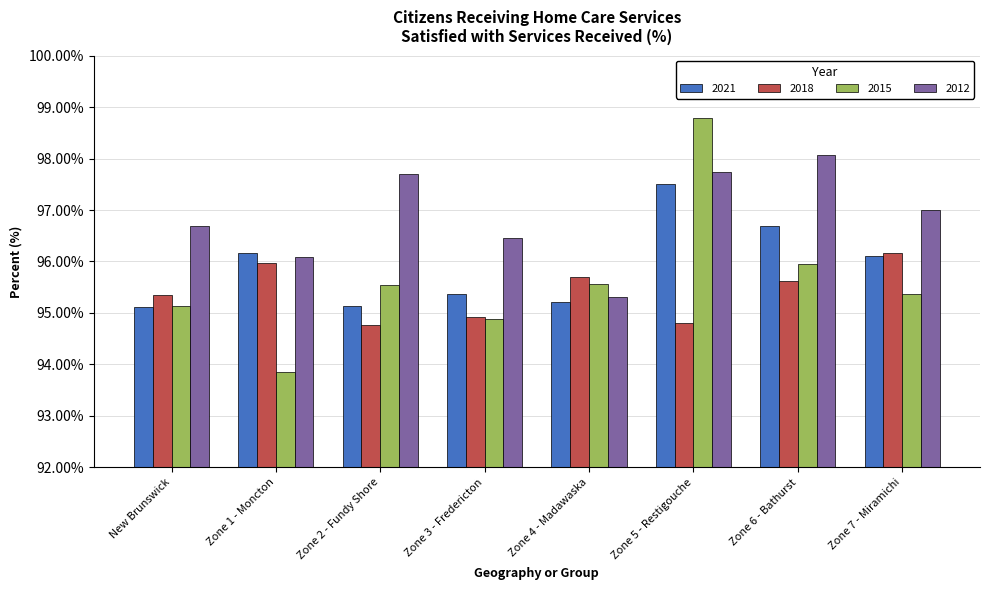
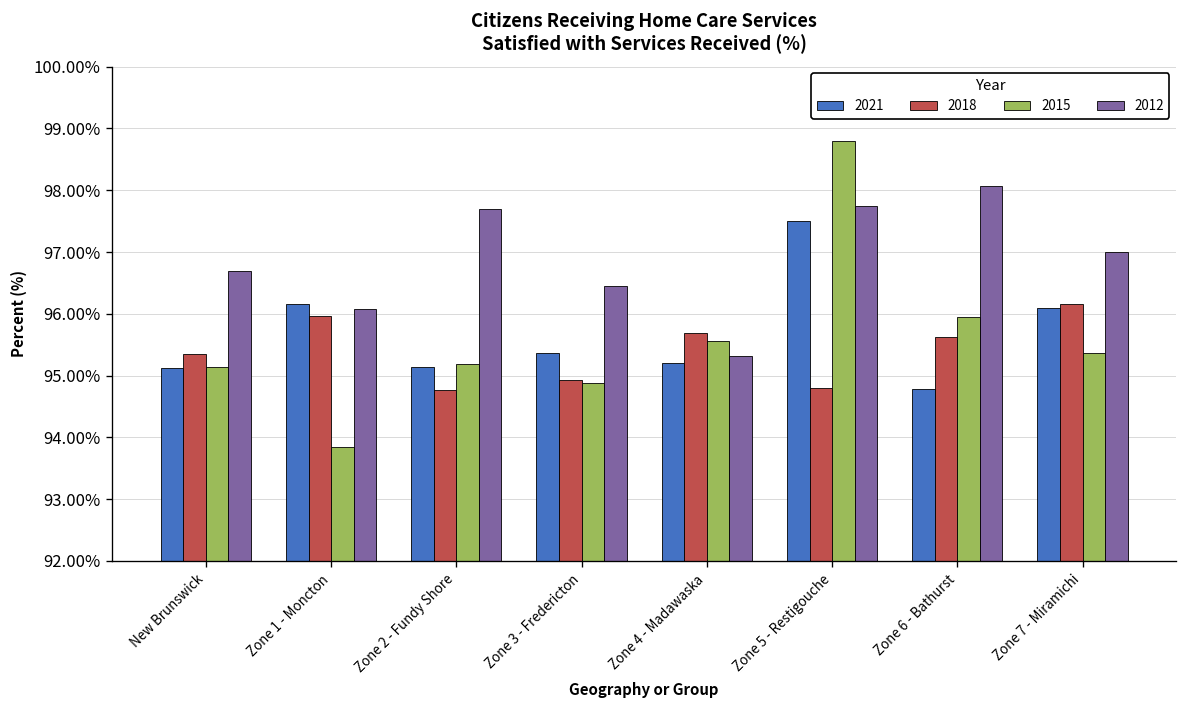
2015, Zone 2 - Fundy Shore: 95.5% -> 95.2%
2021, Zone 6 - Bathurst: 96.7% -> 94.8%
